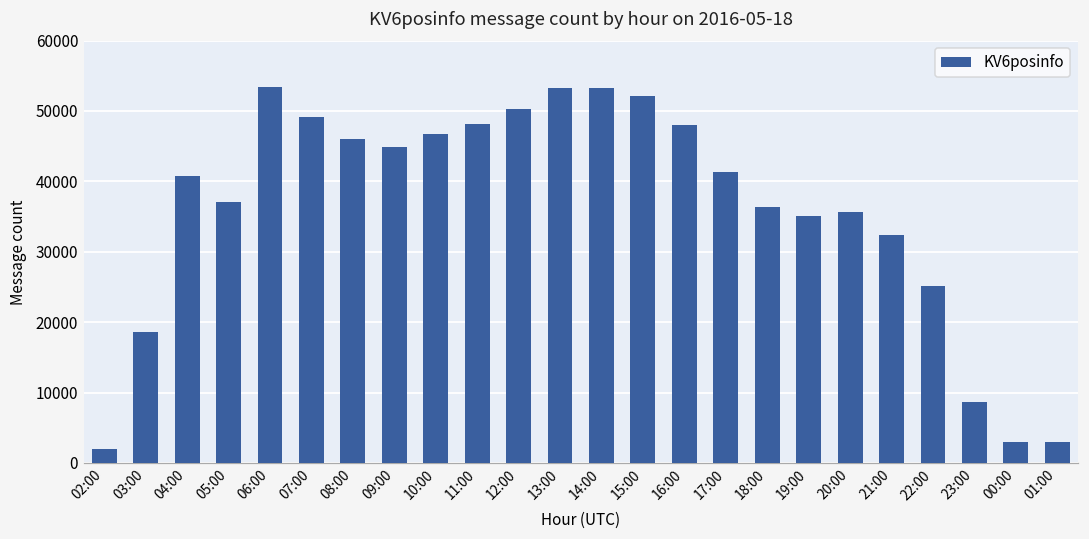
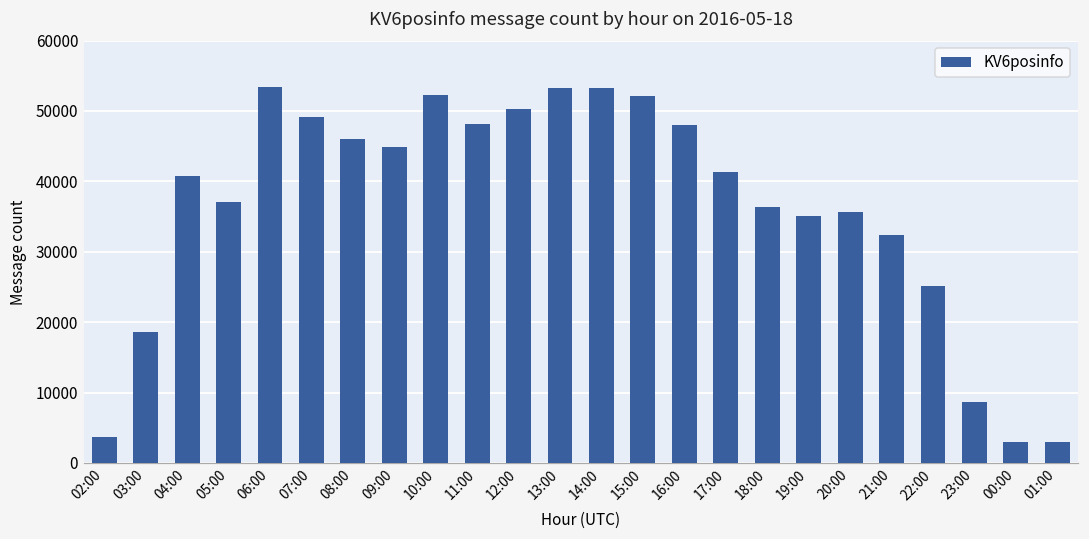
02:00: 2000 -> 4000
10:00: 47000 -> 52000
